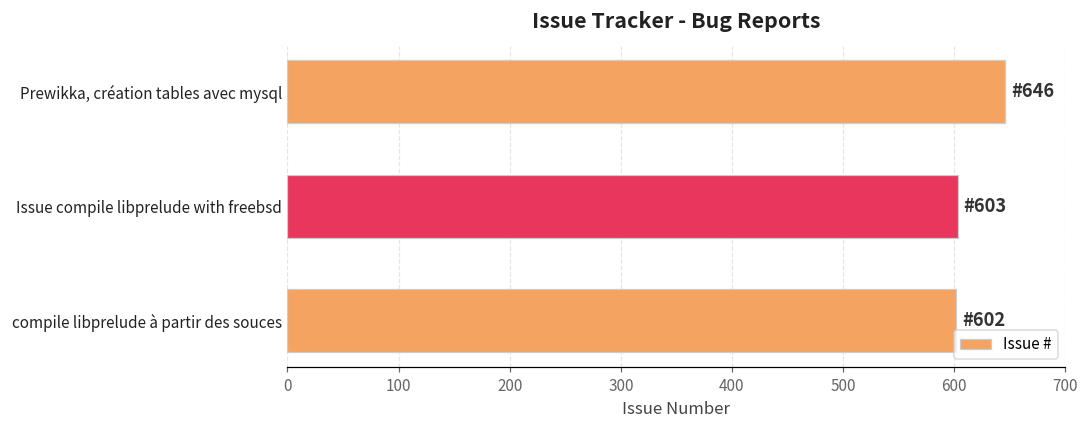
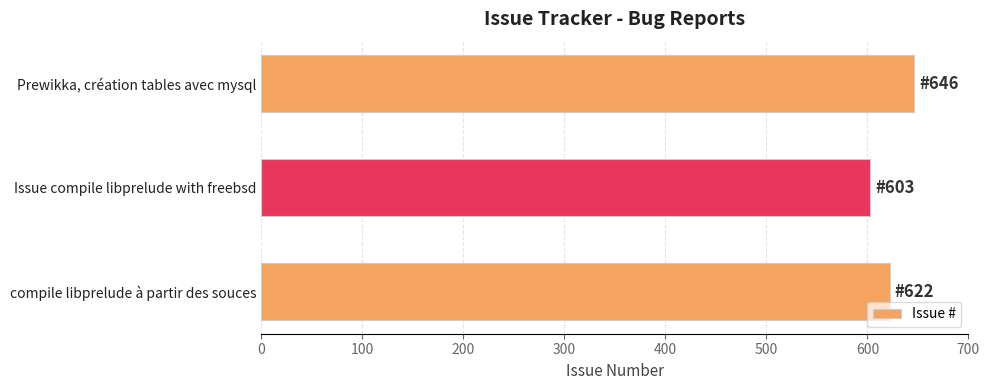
compile libprelude à partir des souces: 602 -> 622
